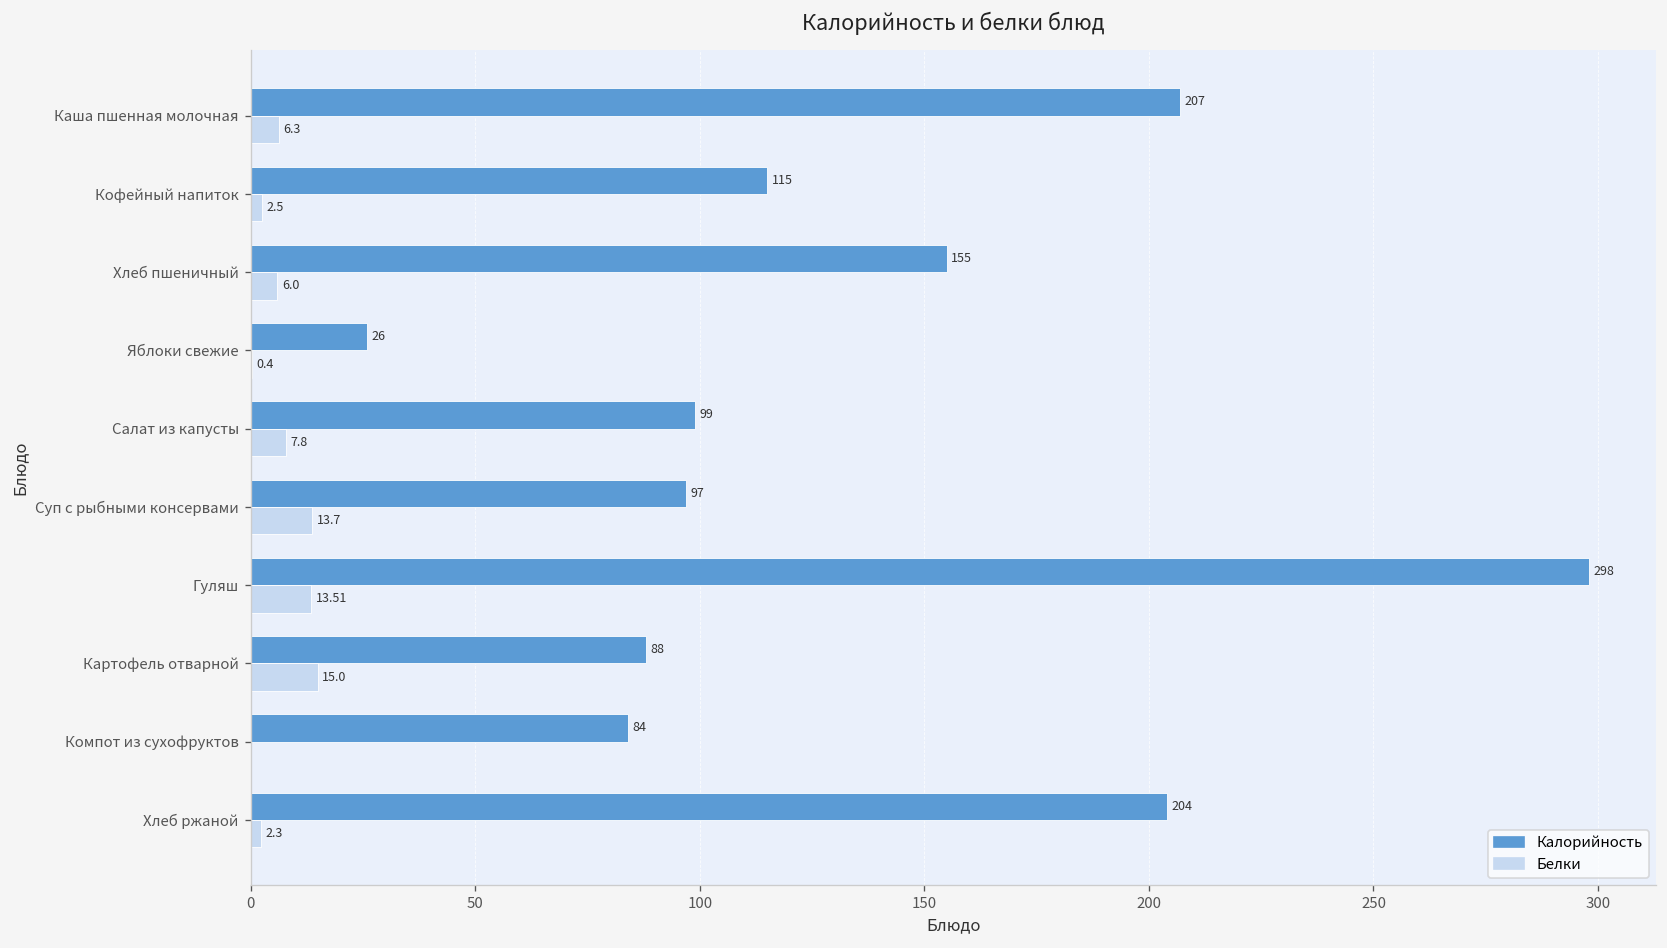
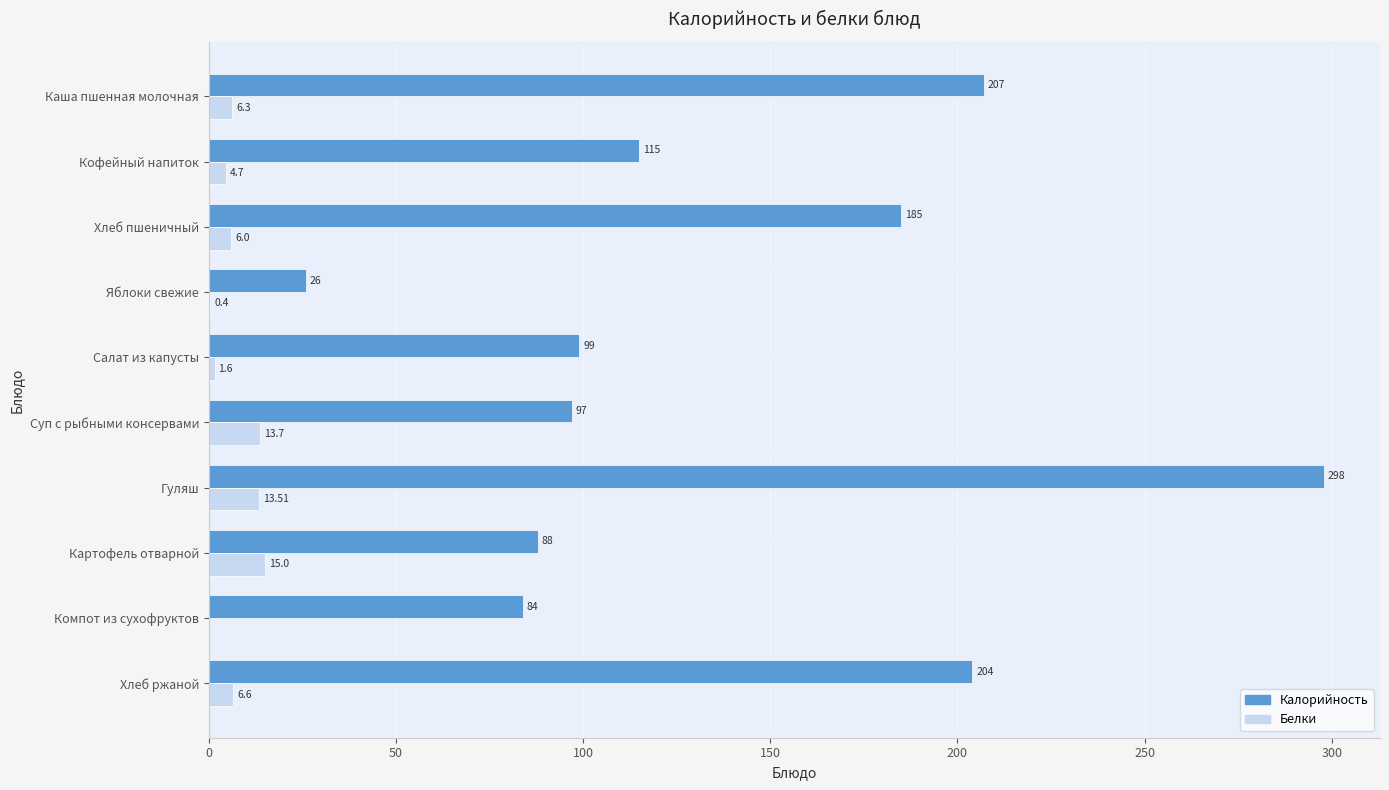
Белки, Кофейный напиток: 2.5 -> 4.7
Калорийность, Хлеб пшеничный: 155 -> 185
Белки, Салат из капусты: 7.8 -> 1.6
Белки, Хлеб ржаной: 2.3 -> 6.6
